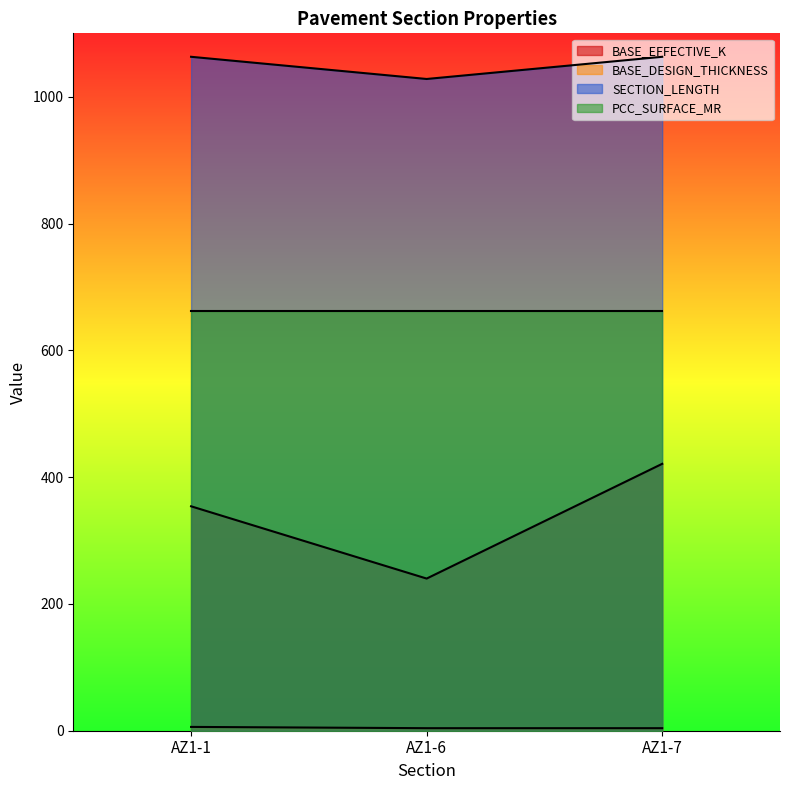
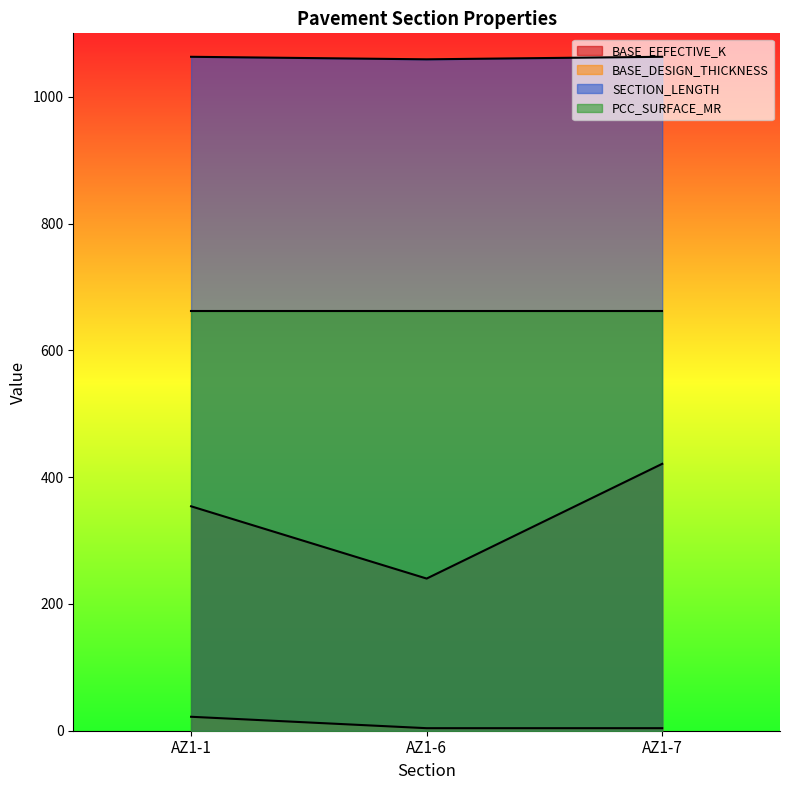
BASE_DESIGN_THICKNESS, AZ1-1: 10 -> 20
SECTION_LENGTH, AZ1-6: 1030 -> 1060
